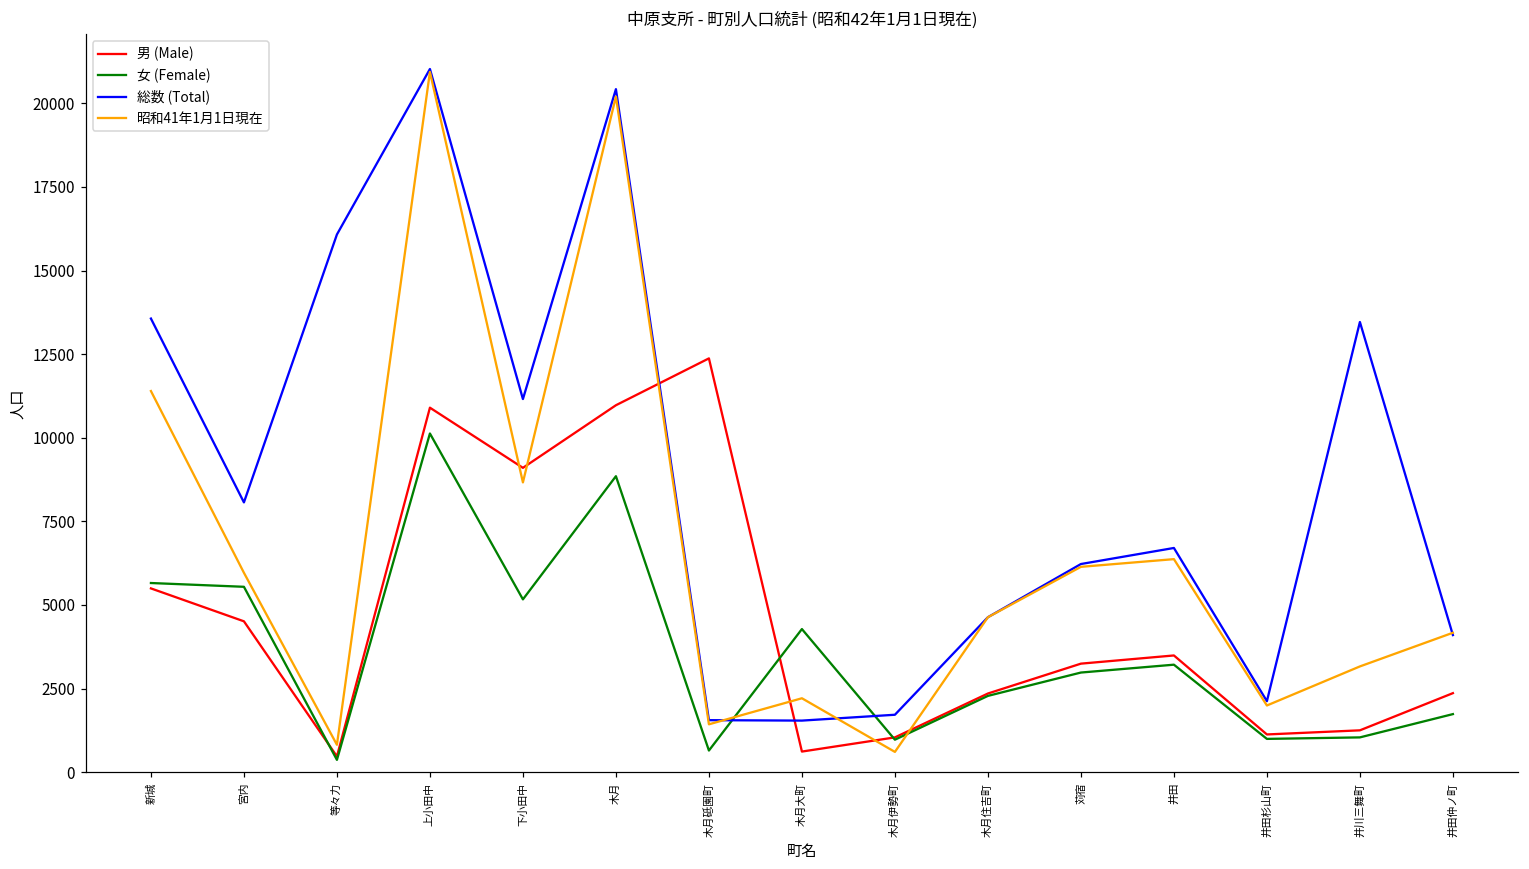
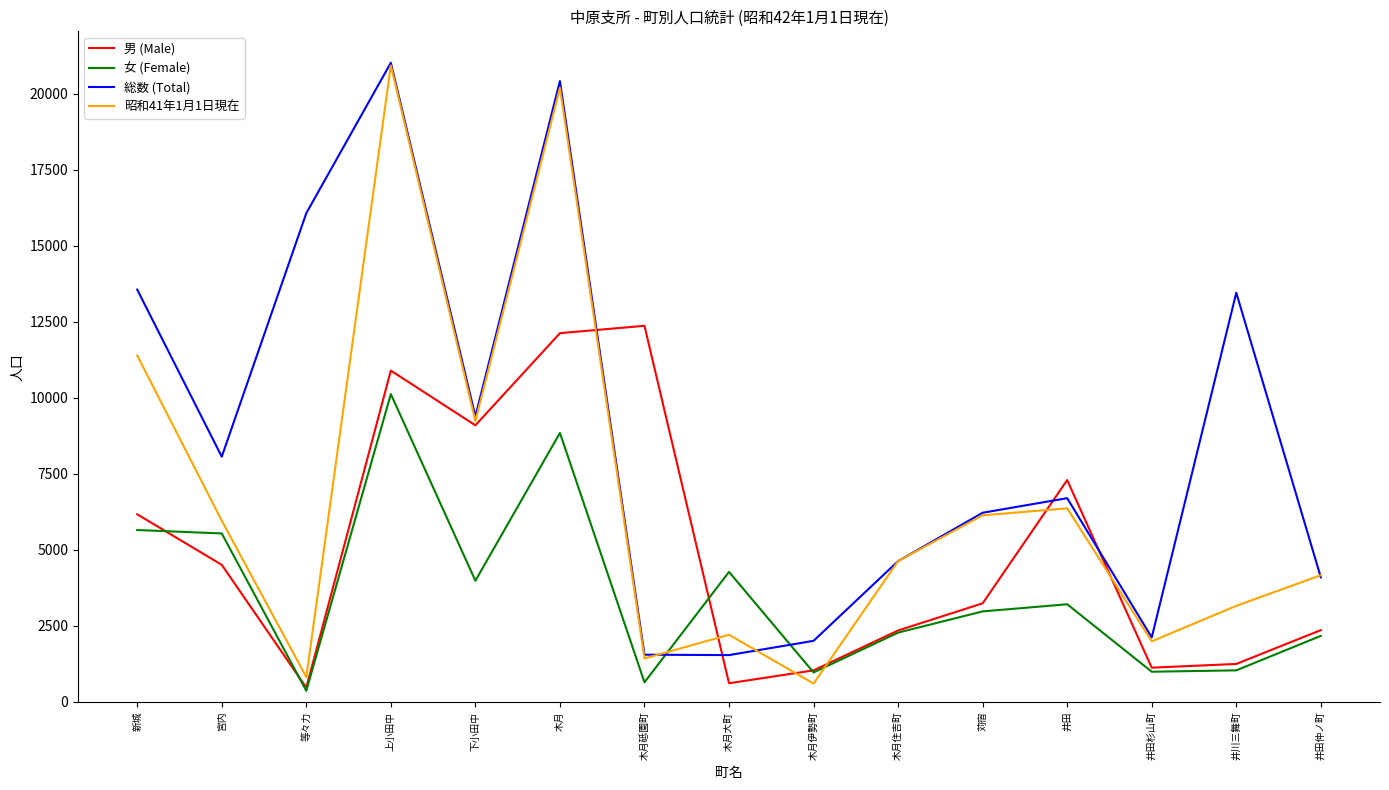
男 (Male), 新城: 5500 -> 6200
女 (Female), 下小田中: 5200 -> 4000
総数 (Total), 下小田中: 11200 -> 9400
昭和41年1月1日現在, 下小田中: 8700 -> 9200
男 (Male), 木月: 11000 -> 12100
総数 (Total), 木月伊勢町: 1700 -> 2000
男 (Male), 井田: 3500 -> 7300
女 (Female), 井田仲ノ町: 1700 -> 2200
